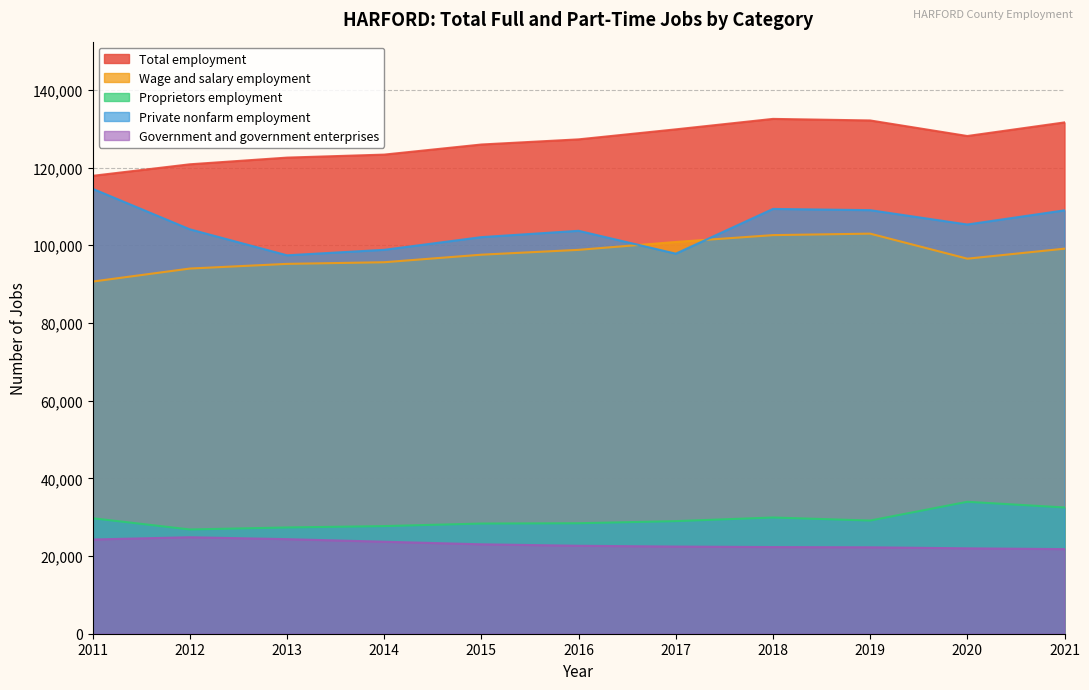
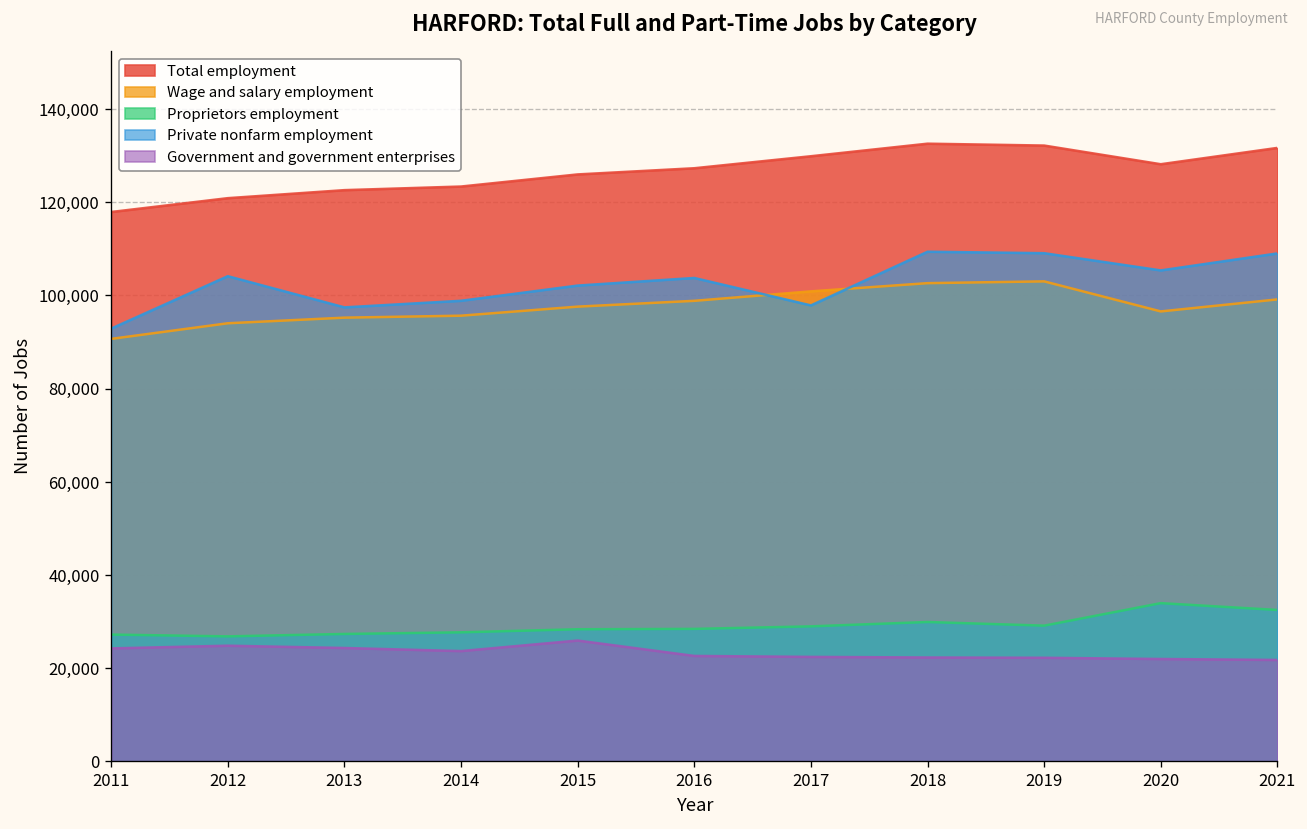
Proprietors employment, 2011: 30,000 -> 27,000
Private nonfarm employment, 2011: 115,000 -> 93,000
Government and government enterprises, 2015: 23,000 -> 26,000
